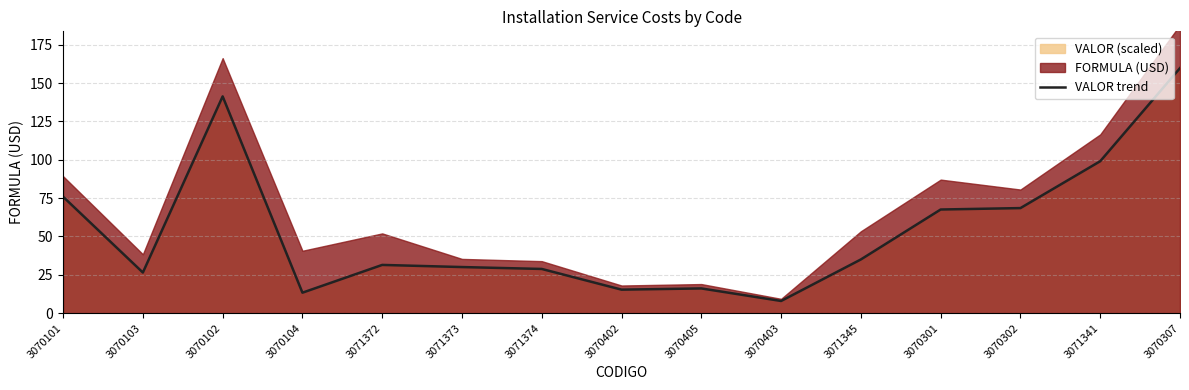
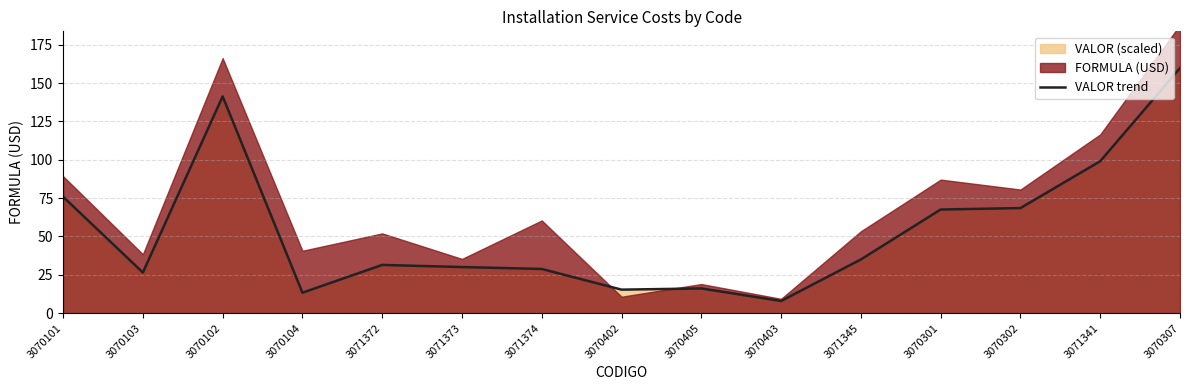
FORMULA (USD), 3071374: 34 -> 60
FORMULA (USD), 3070402: 18 -> 11
